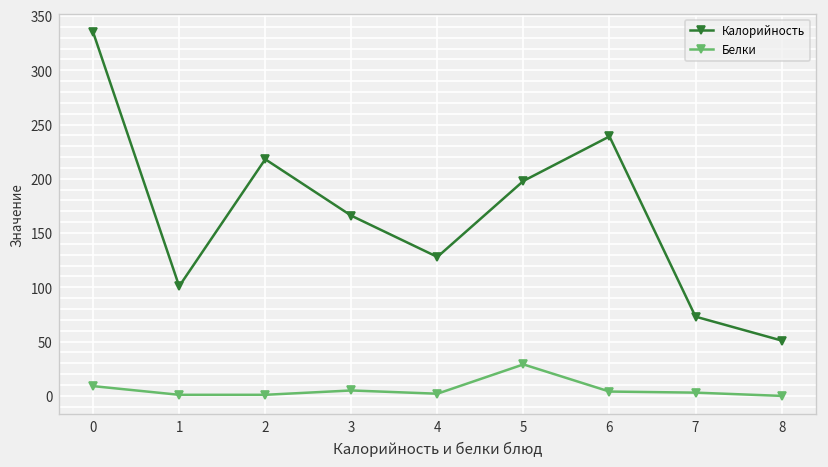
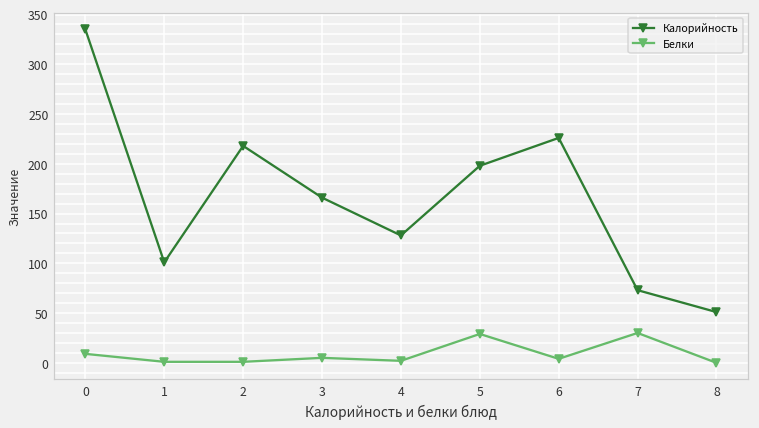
Калорийность, 6: 240 -> 230
Белки, 7: 0 -> 30
